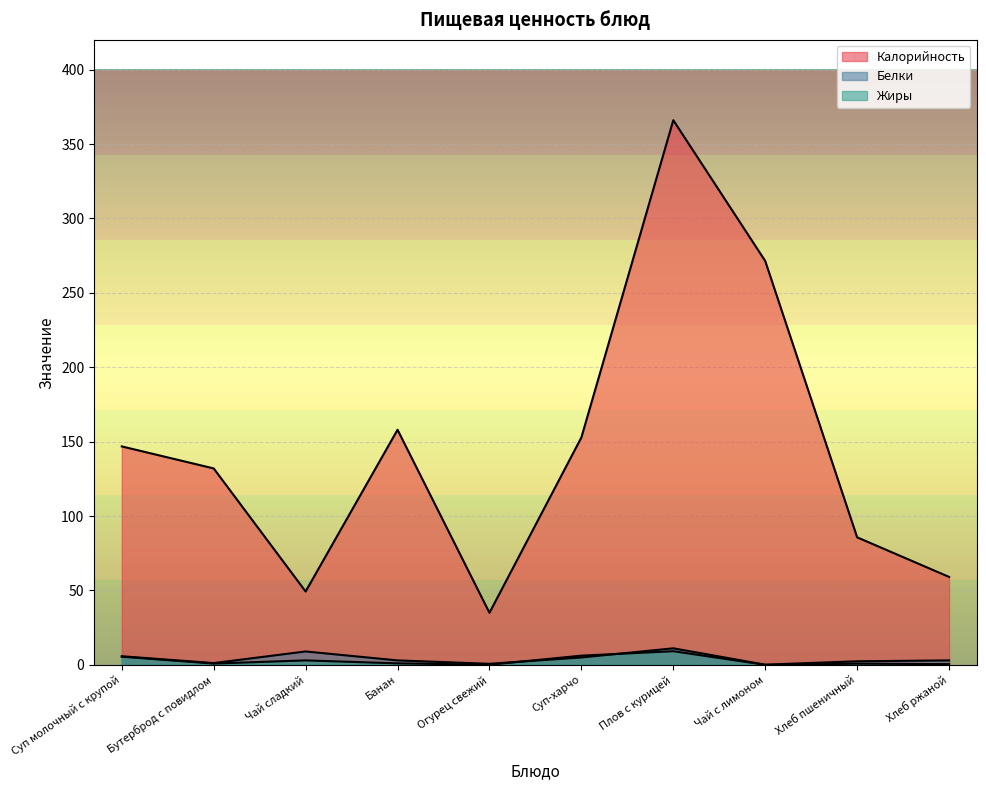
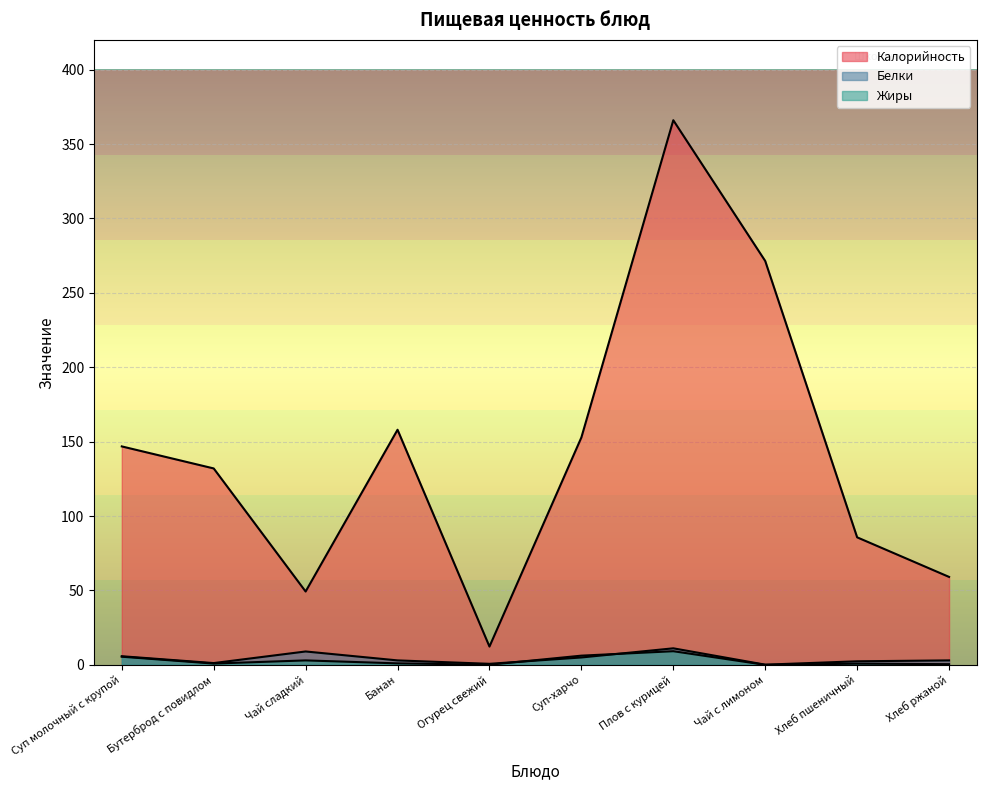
Калорийность, Огурец свежий: 35 -> 12
